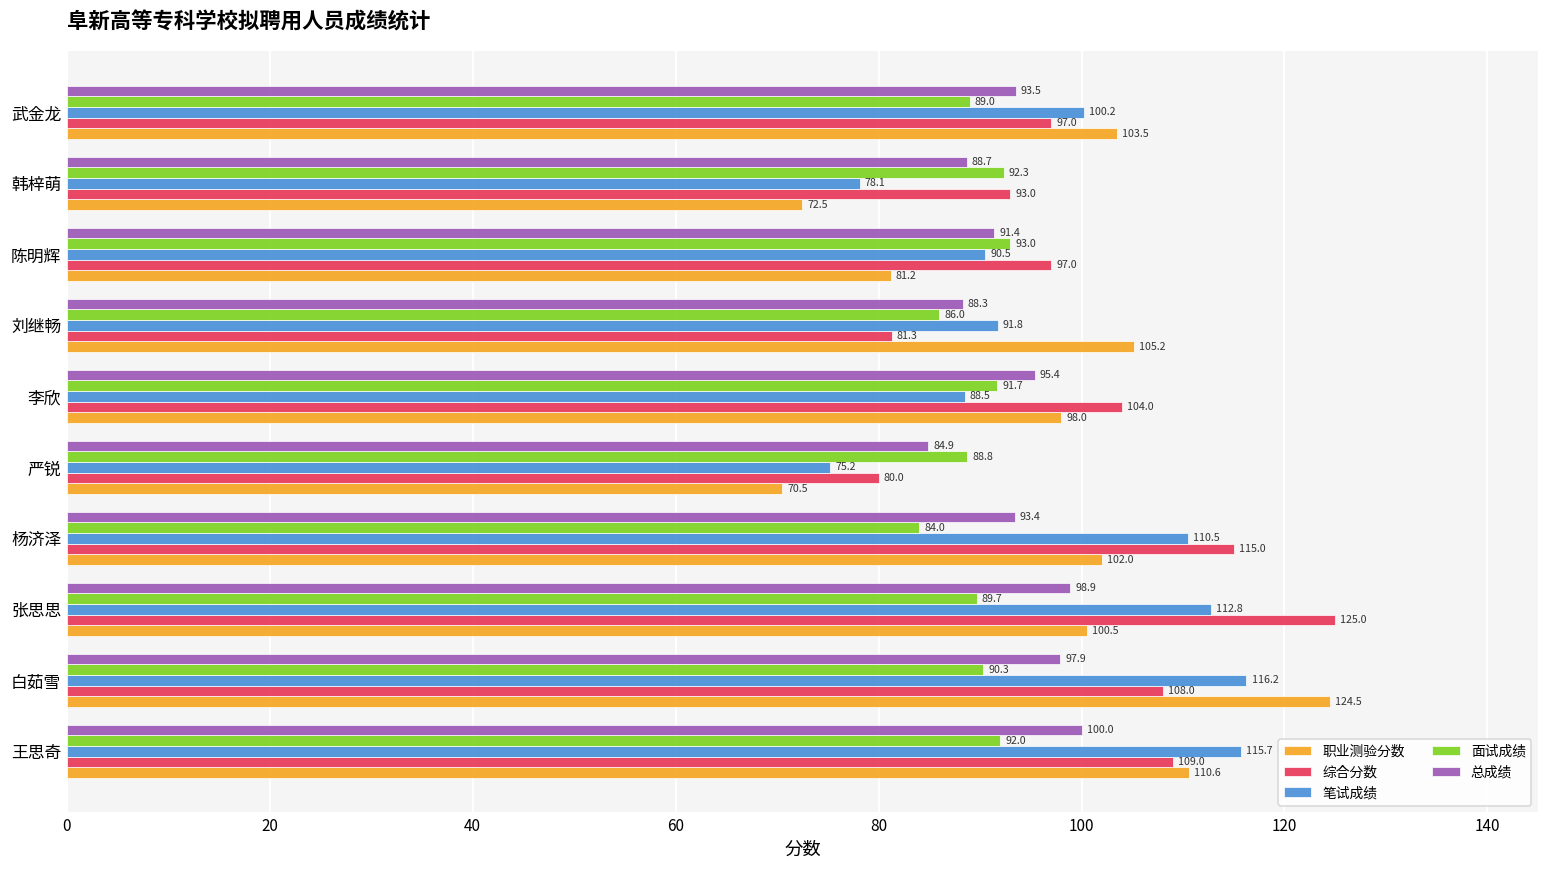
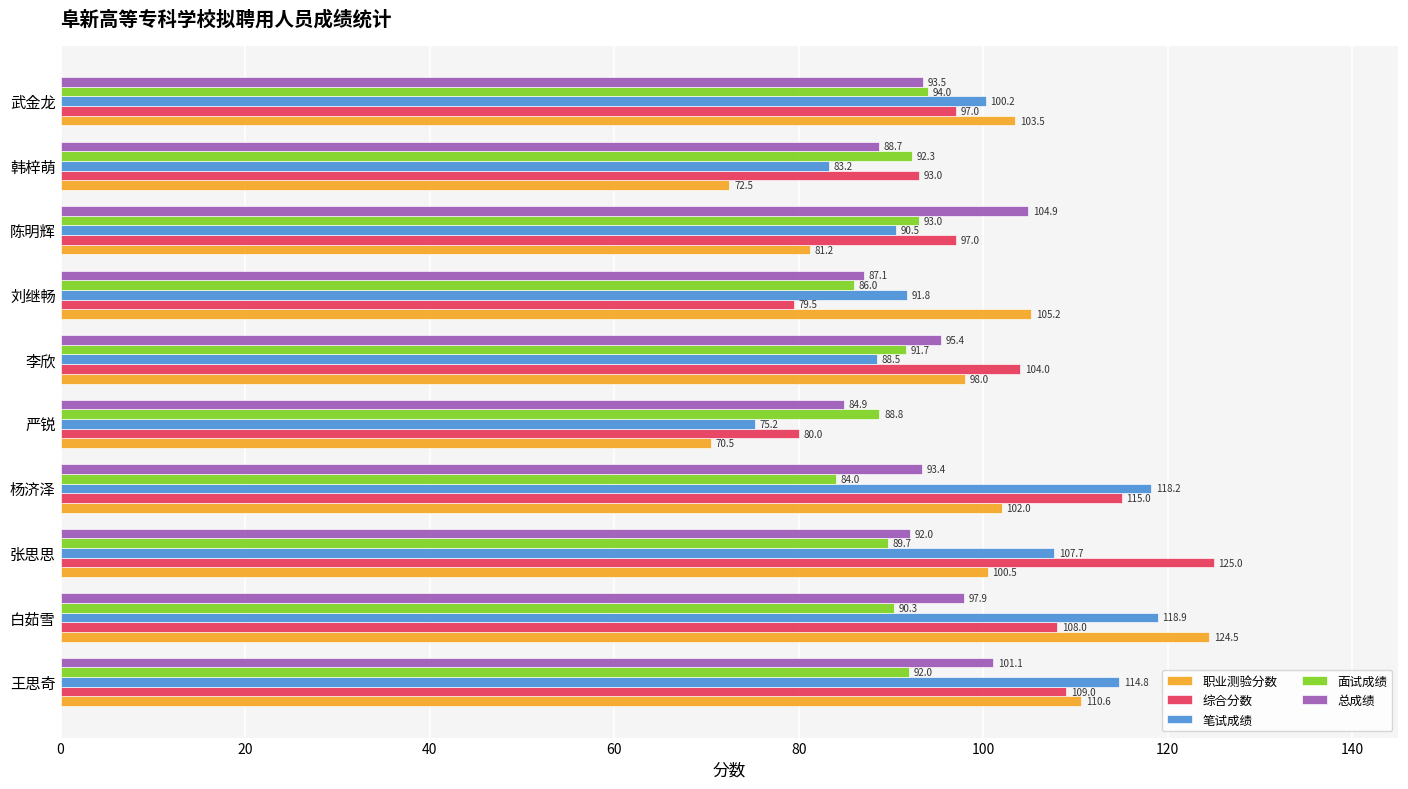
面试成绩, 武金龙: 89.0 -> 94.0
笔试成绩, 韩梓萌: 78.1 -> 83.2
总成绩, 陈明辉: 91.4 -> 104.9
总成绩, 刘继畅: 88.3 -> 87.1
综合分数, 刘继畅: 81.3 -> 79.5
笔试成绩, 杨济泽: 110.5 -> 118.2
总成绩, 张思思: 98.9 -> 92.0
笔试成绩, 张思思: 112.8 -> 107.7
笔试成绩, 白茹雪: 116.2 -> 118.9
总成绩, 王思奇: 100.0 -> 101.1
笔试成绩, 王思奇: 115.7 -> 114.8
